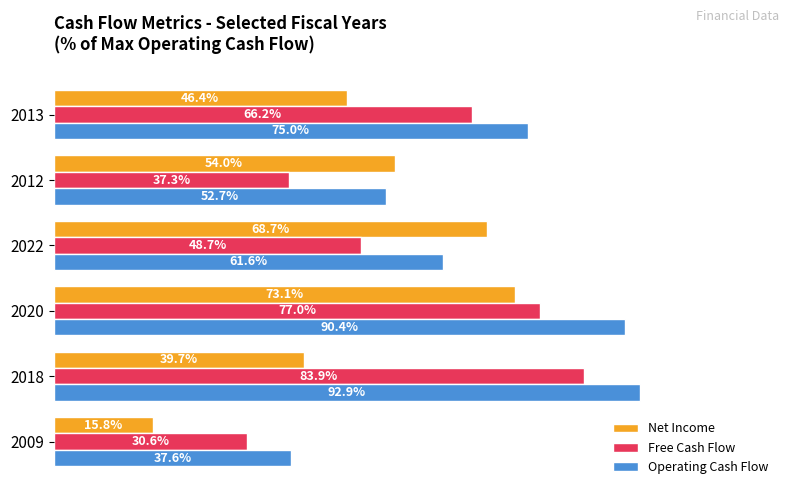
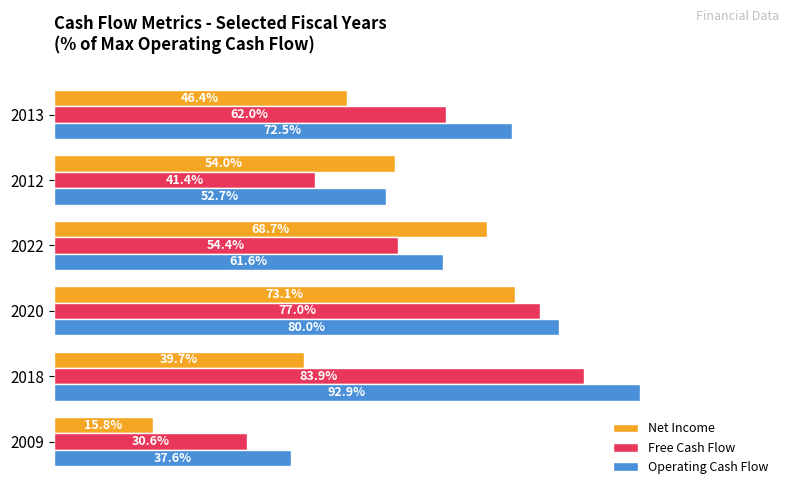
Free Cash Flow, 2013: 66.2% -> 62.0%
Operating Cash Flow, 2013: 75.0% -> 72.5%
Free Cash Flow, 2012: 37.3% -> 41.4%
Free Cash Flow, 2022: 48.7% -> 54.4%
Operating Cash Flow, 2020: 90.4% -> 80.0%
